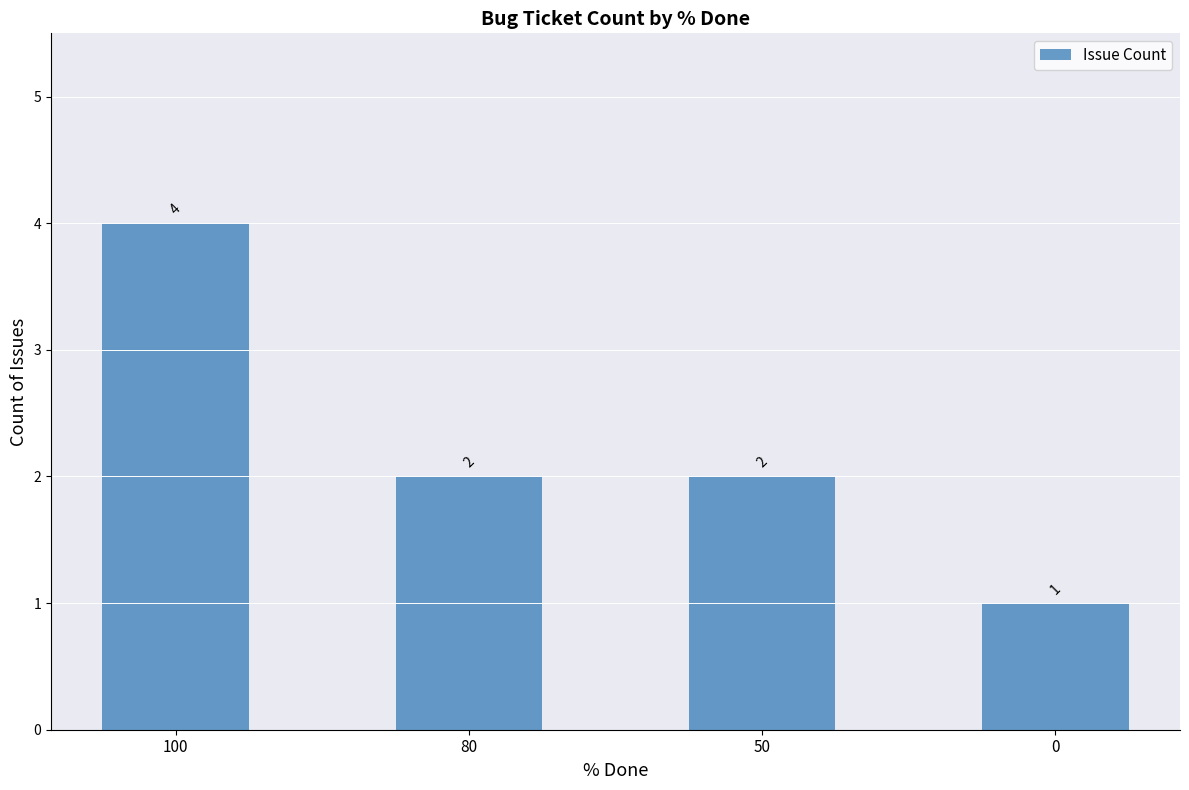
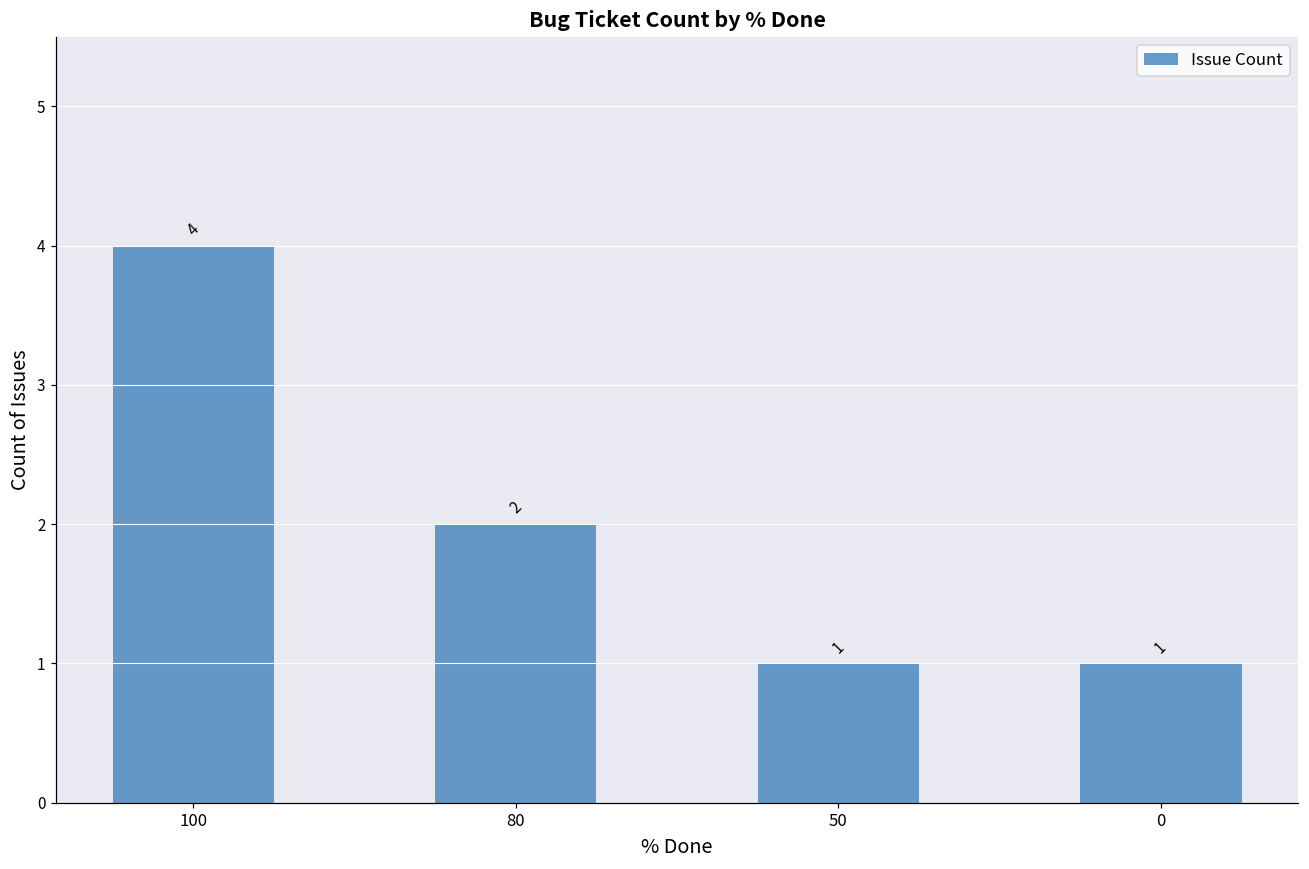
50: 2 -> 1
